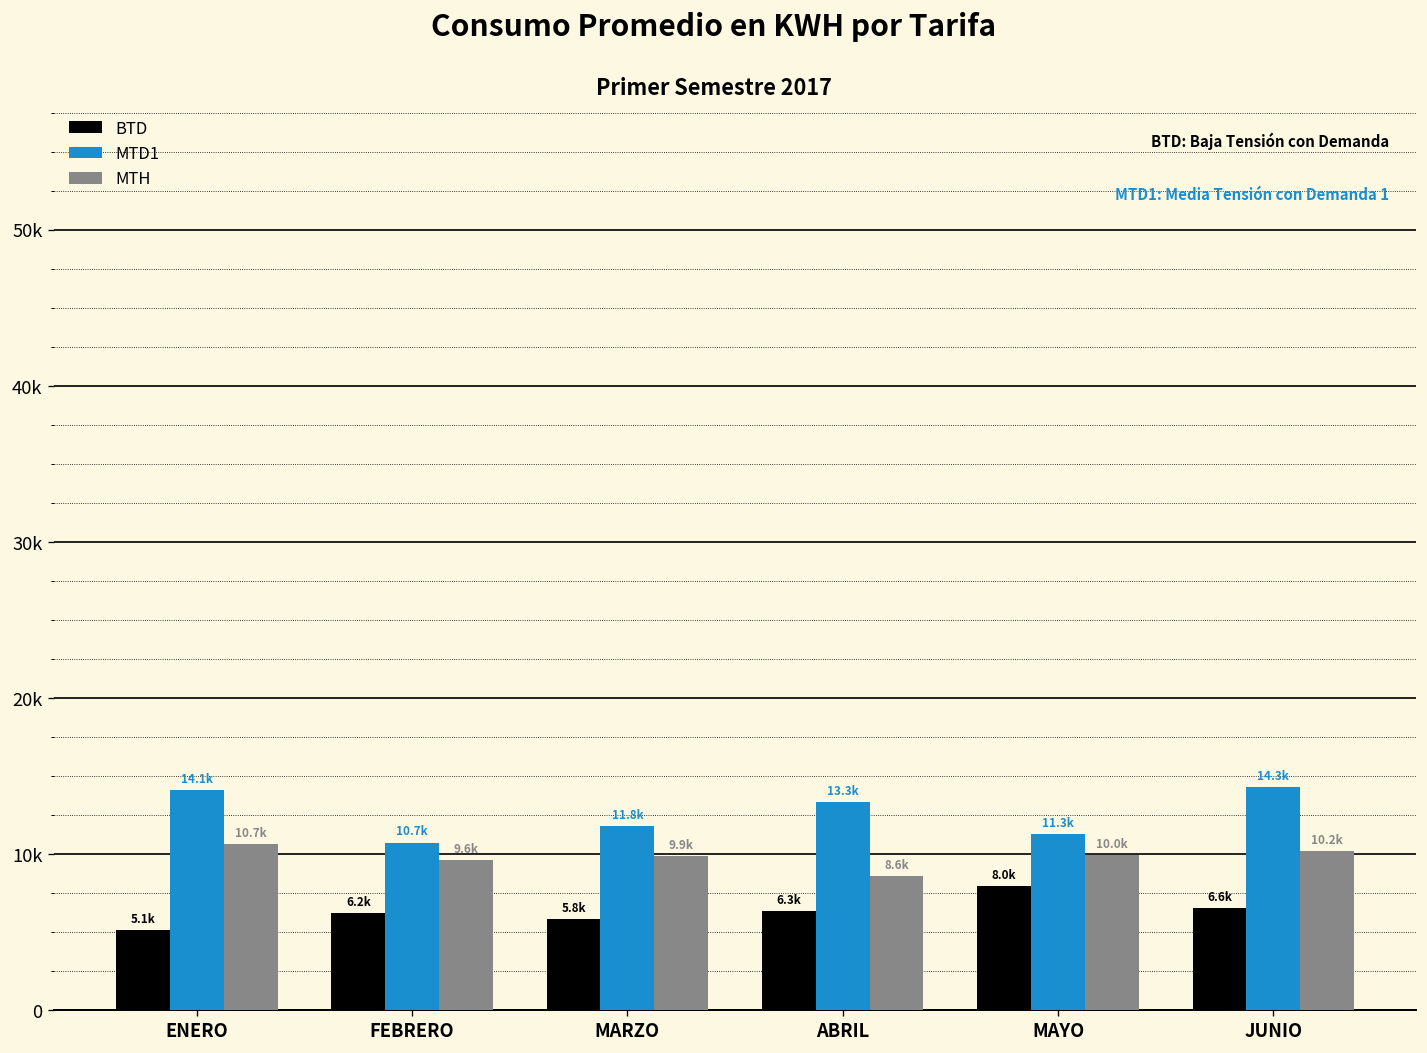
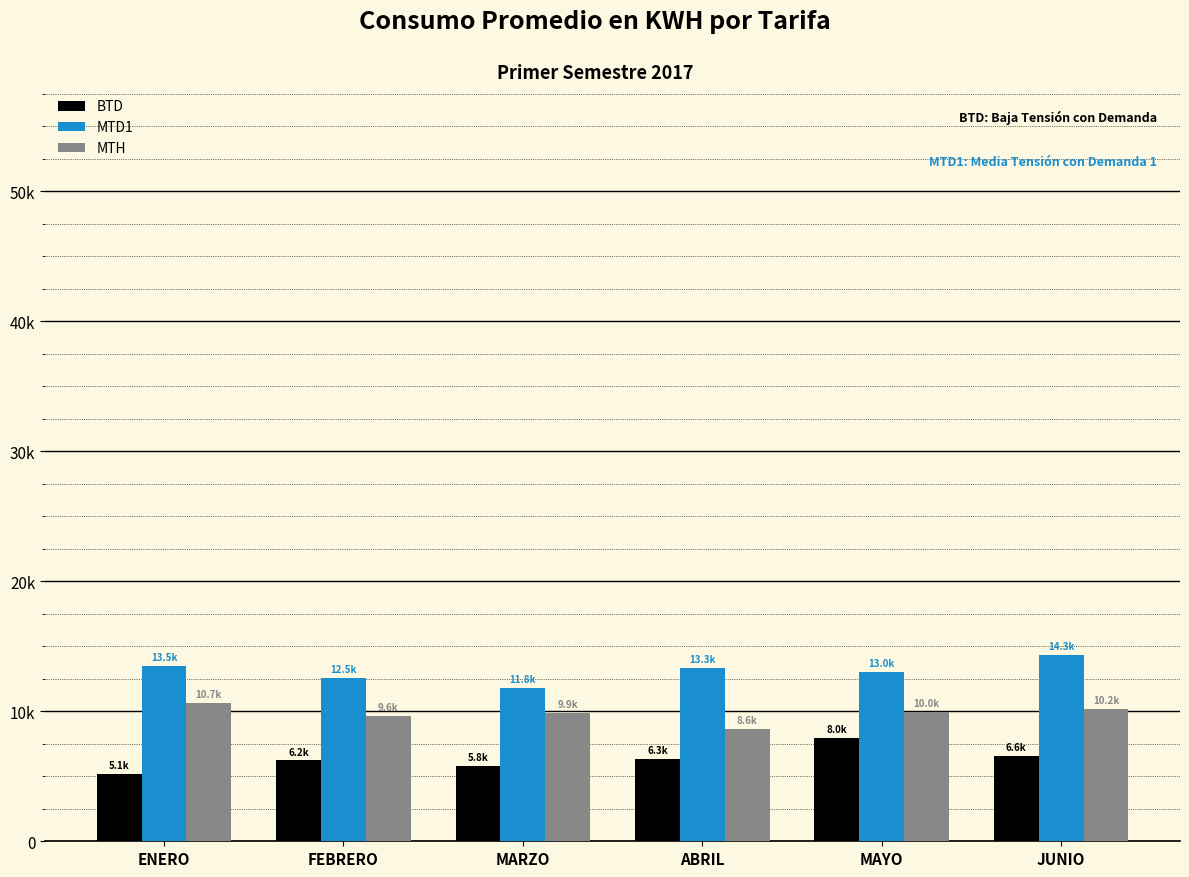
MTD1, ENERO: 14.1k -> 13.5k
MTD1, FEBRERO: 10.7k -> 12.5k
MTD1, MAYO: 11.3k -> 13.0k
